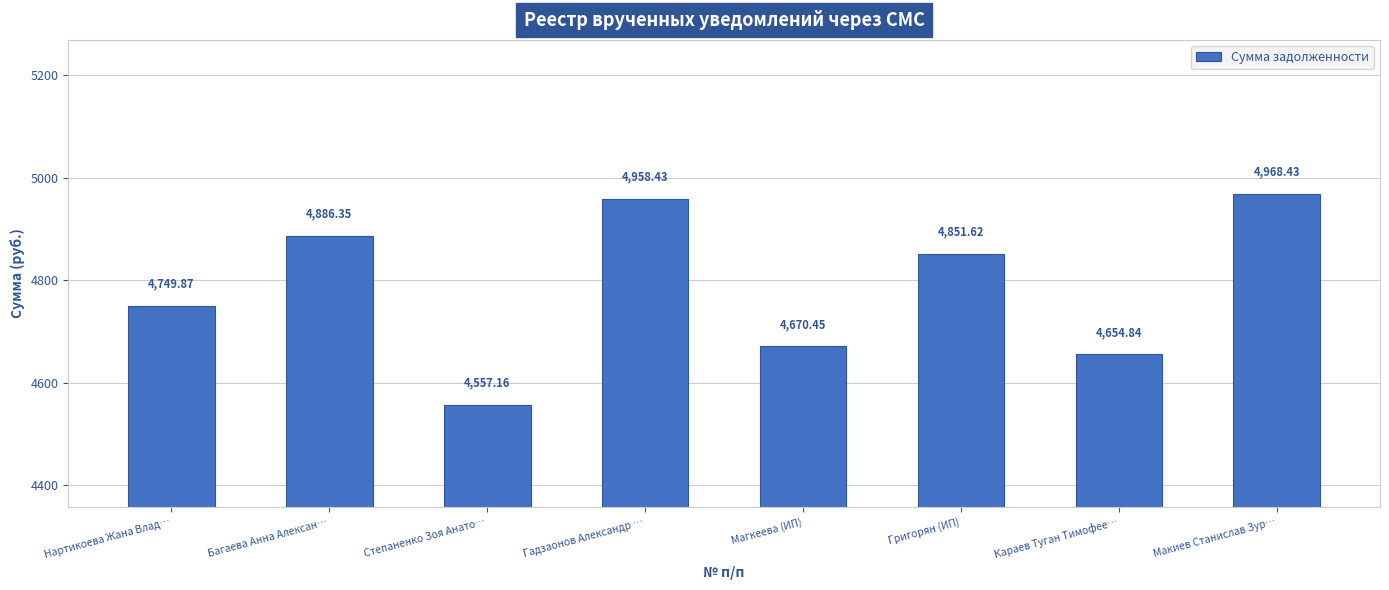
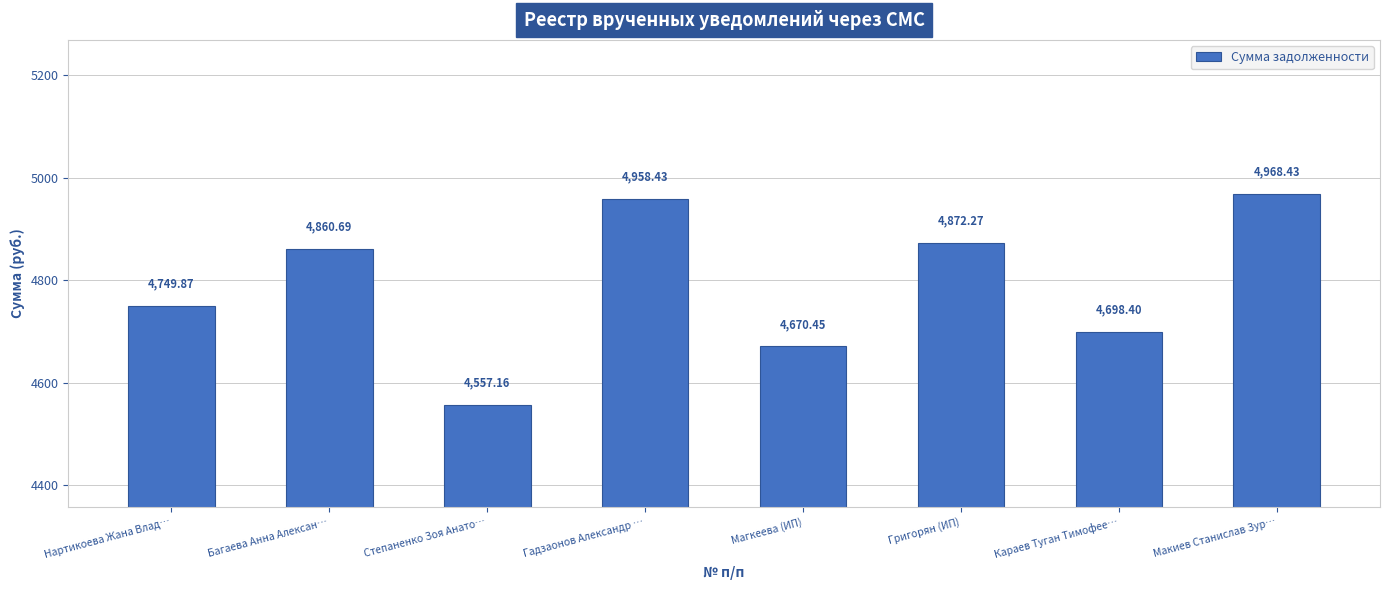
Багаева Анна Алексан…: 4,886.35 -> 4,860.69
Григорян (ИП): 4,851.62 -> 4,872.27
Караев Туган Тимофее…: 4,654.84 -> 4,698.40
